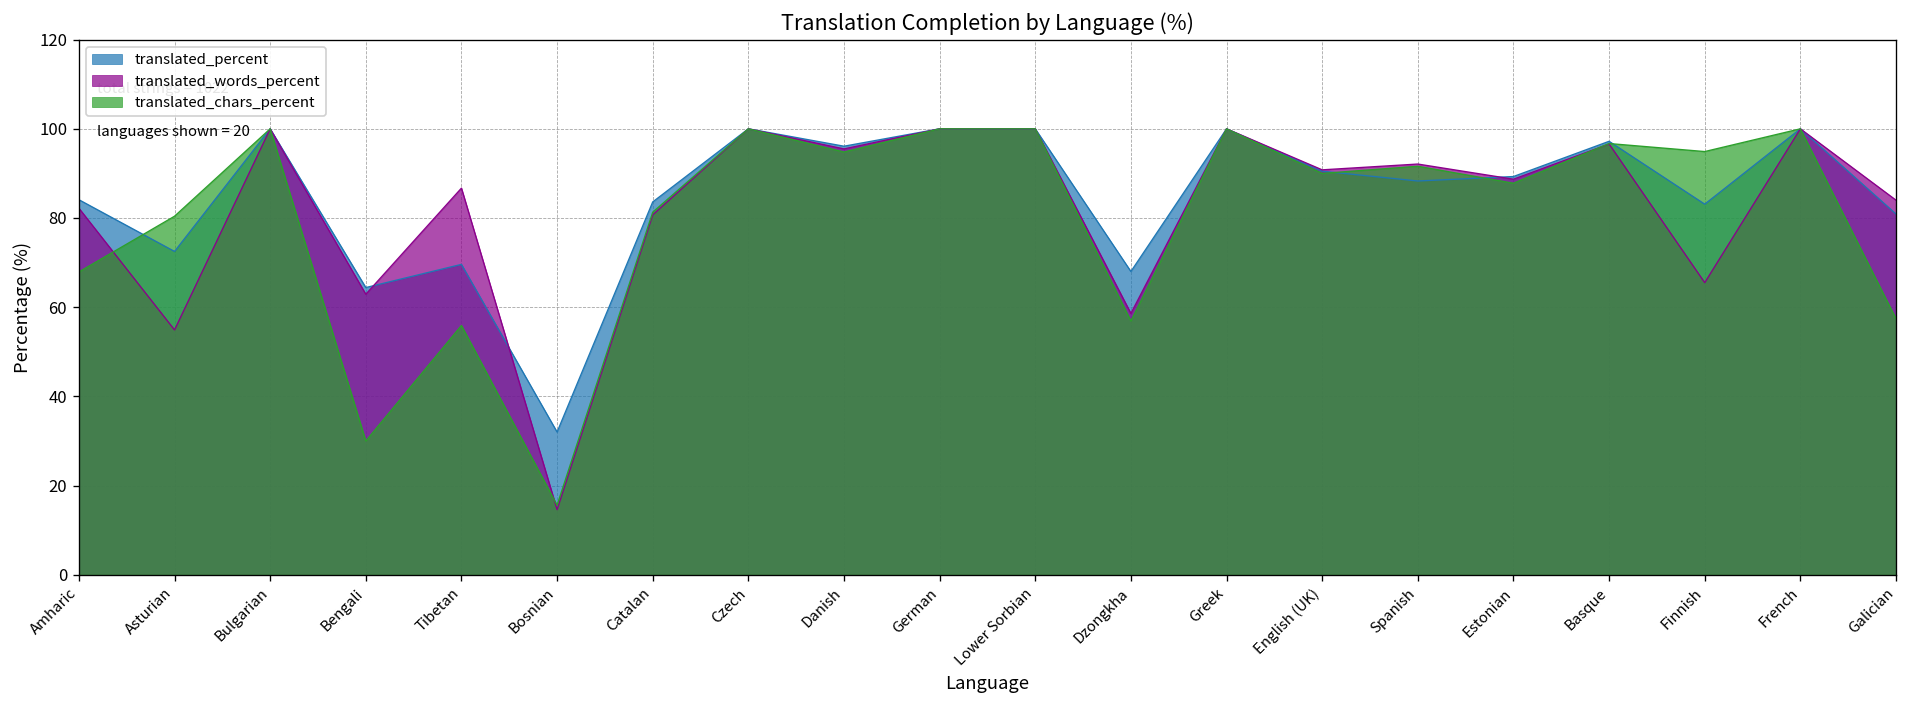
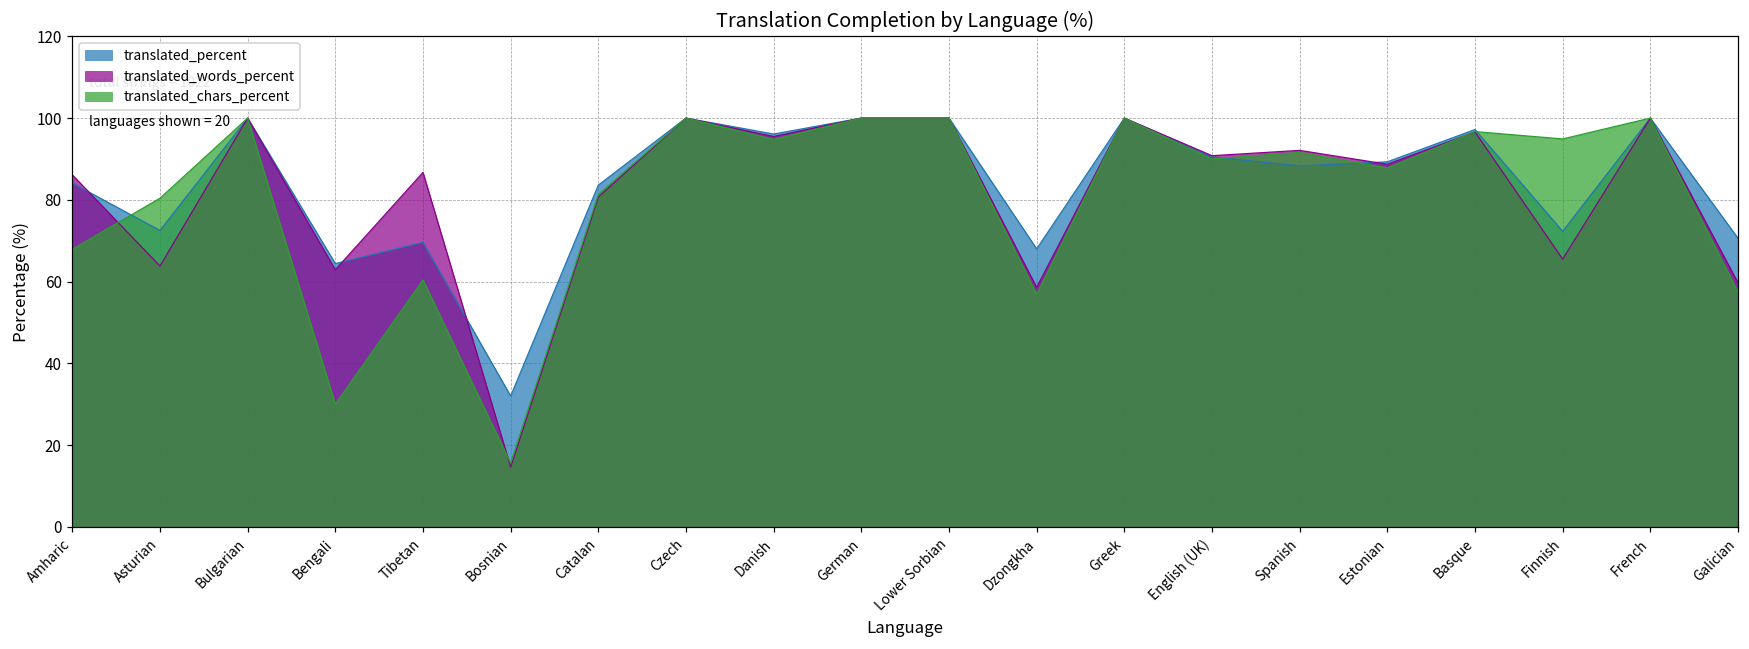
translated_words_percent, Amharic: 82 -> 86
translated_words_percent, Asturian: 55 -> 64
translated_chars_percent, Tibetan: 56 -> 60
translated_percent, Finnish: 83 -> 72
translated_percent, Galician: 81 -> 71
translated_words_percent, Galician: 84 -> 60
